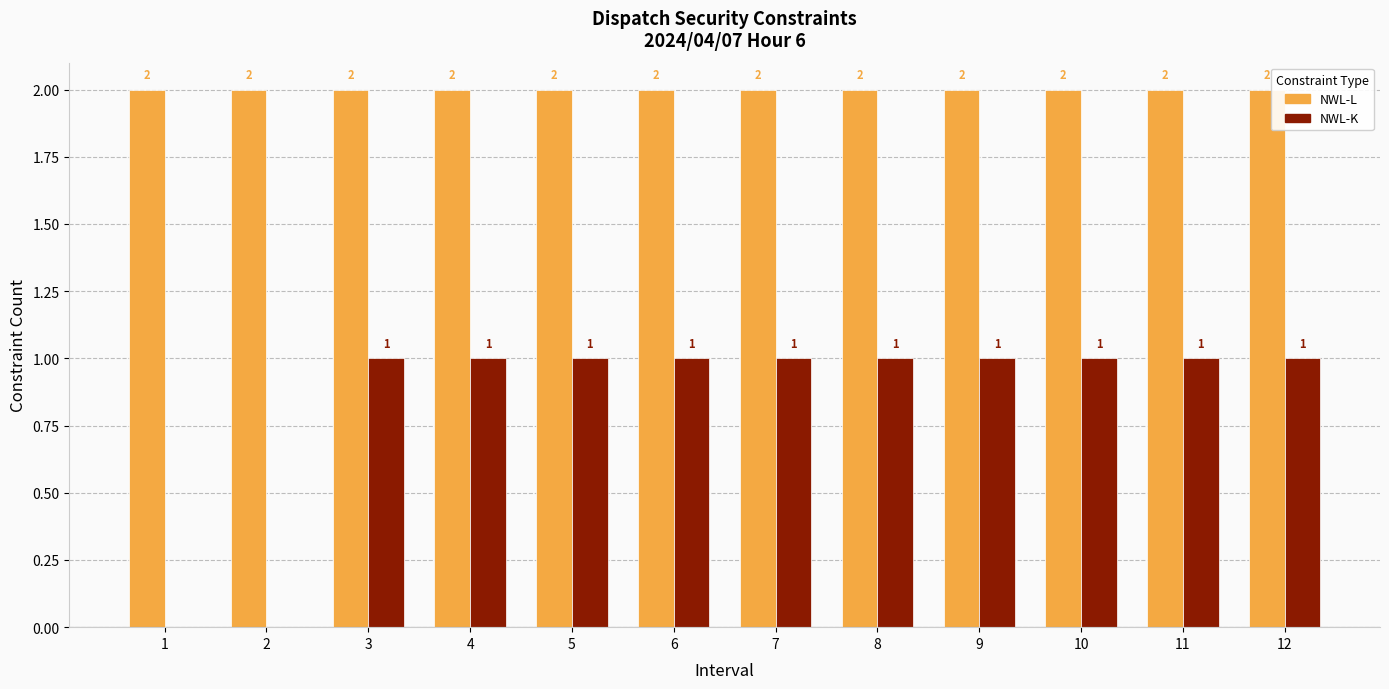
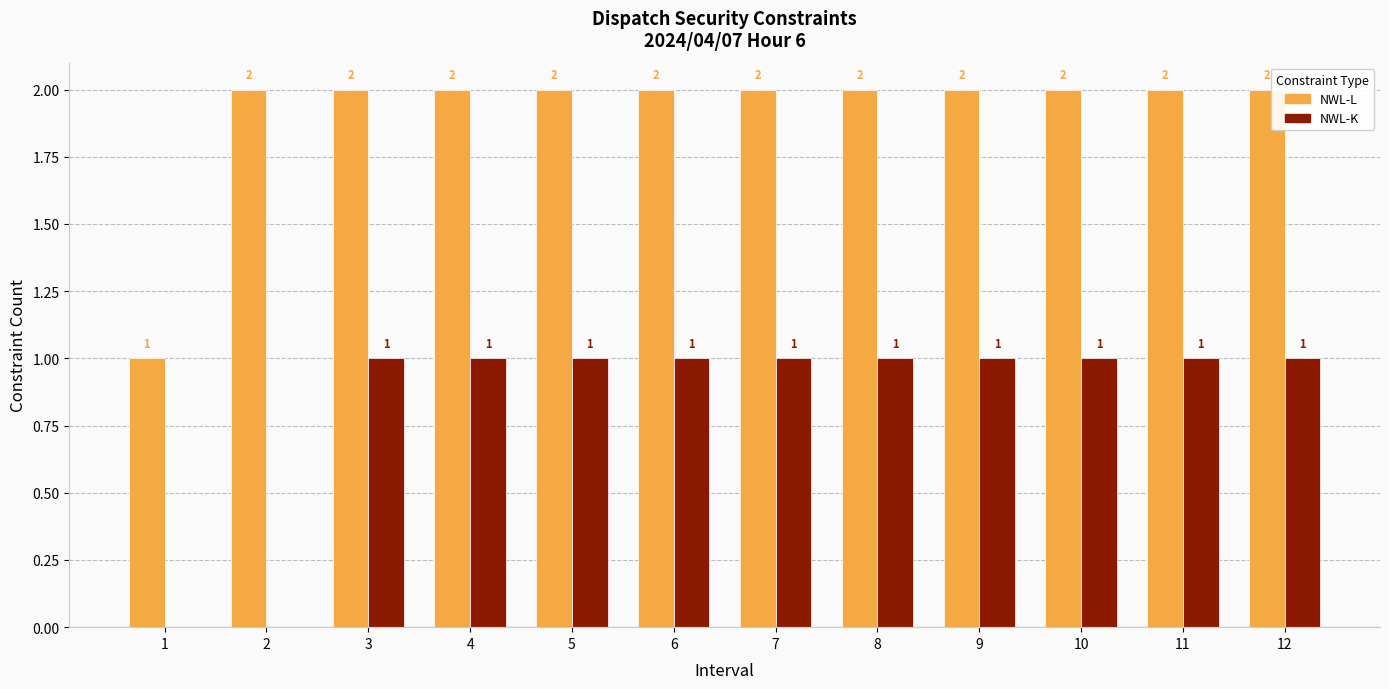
NWL-L, 1: 2 -> 1
